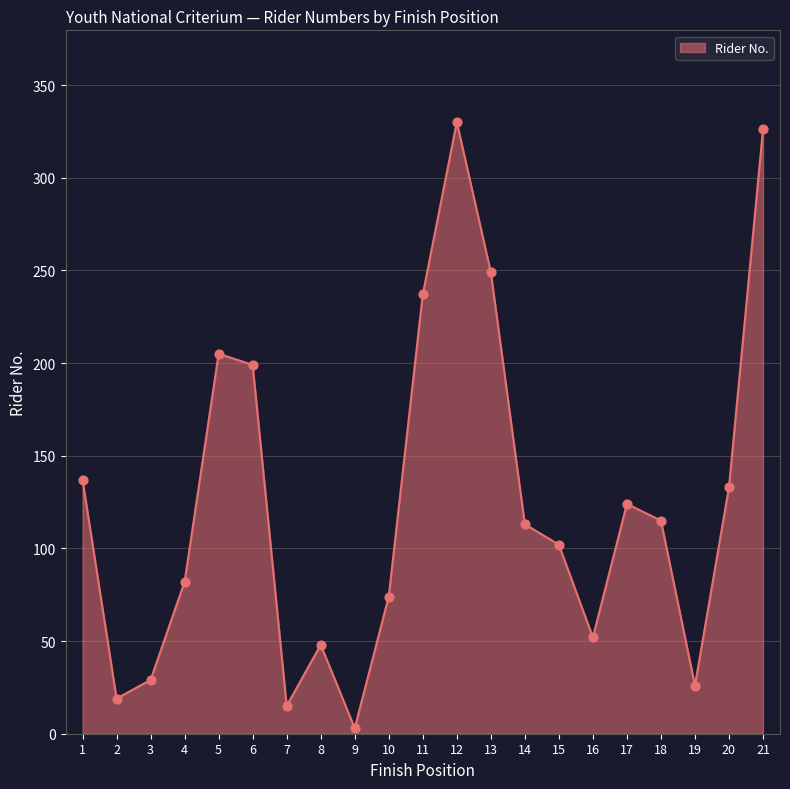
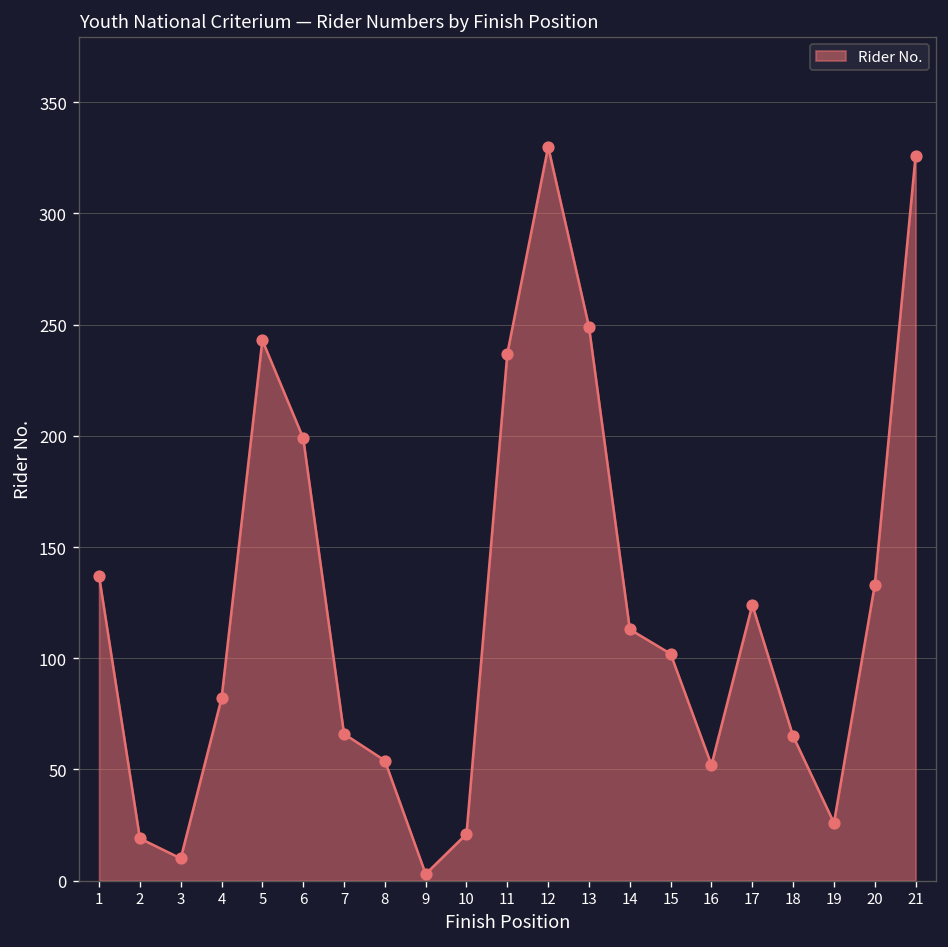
3: 29 -> 10
5: 205 -> 243
7: 15 -> 66
8: 48 -> 54
10: 74 -> 21
18: 115 -> 65
